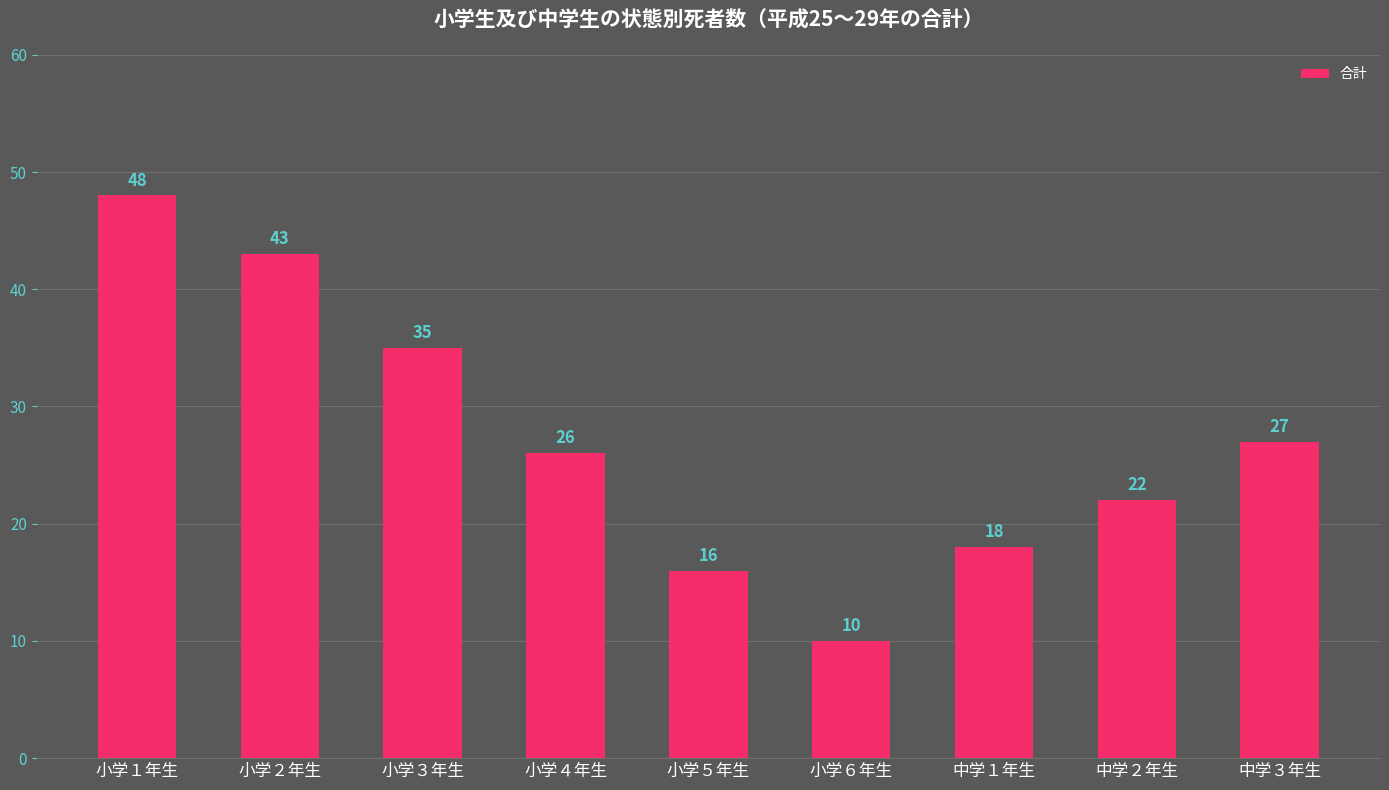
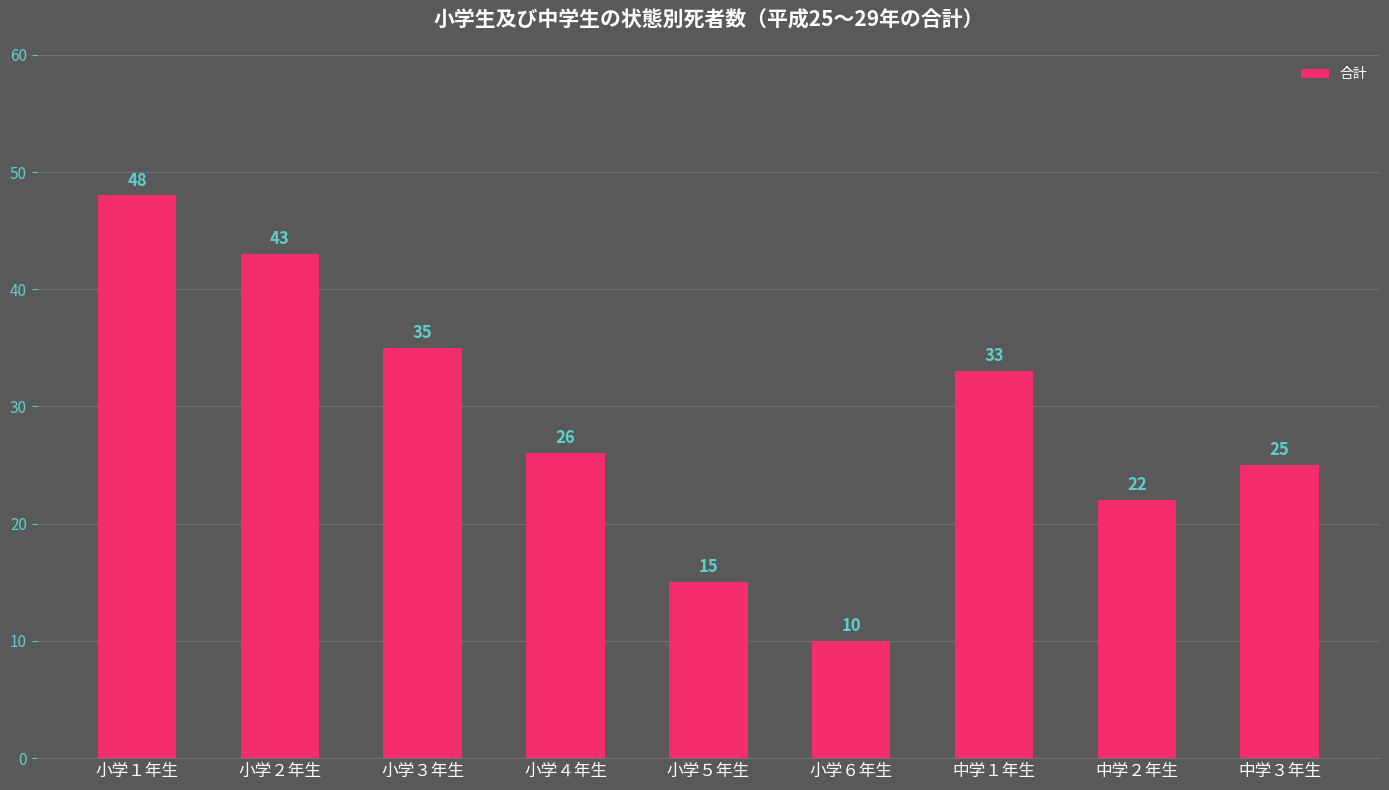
小学５年生: 16 -> 15
中学１年生: 18 -> 33
中学３年生: 27 -> 25
